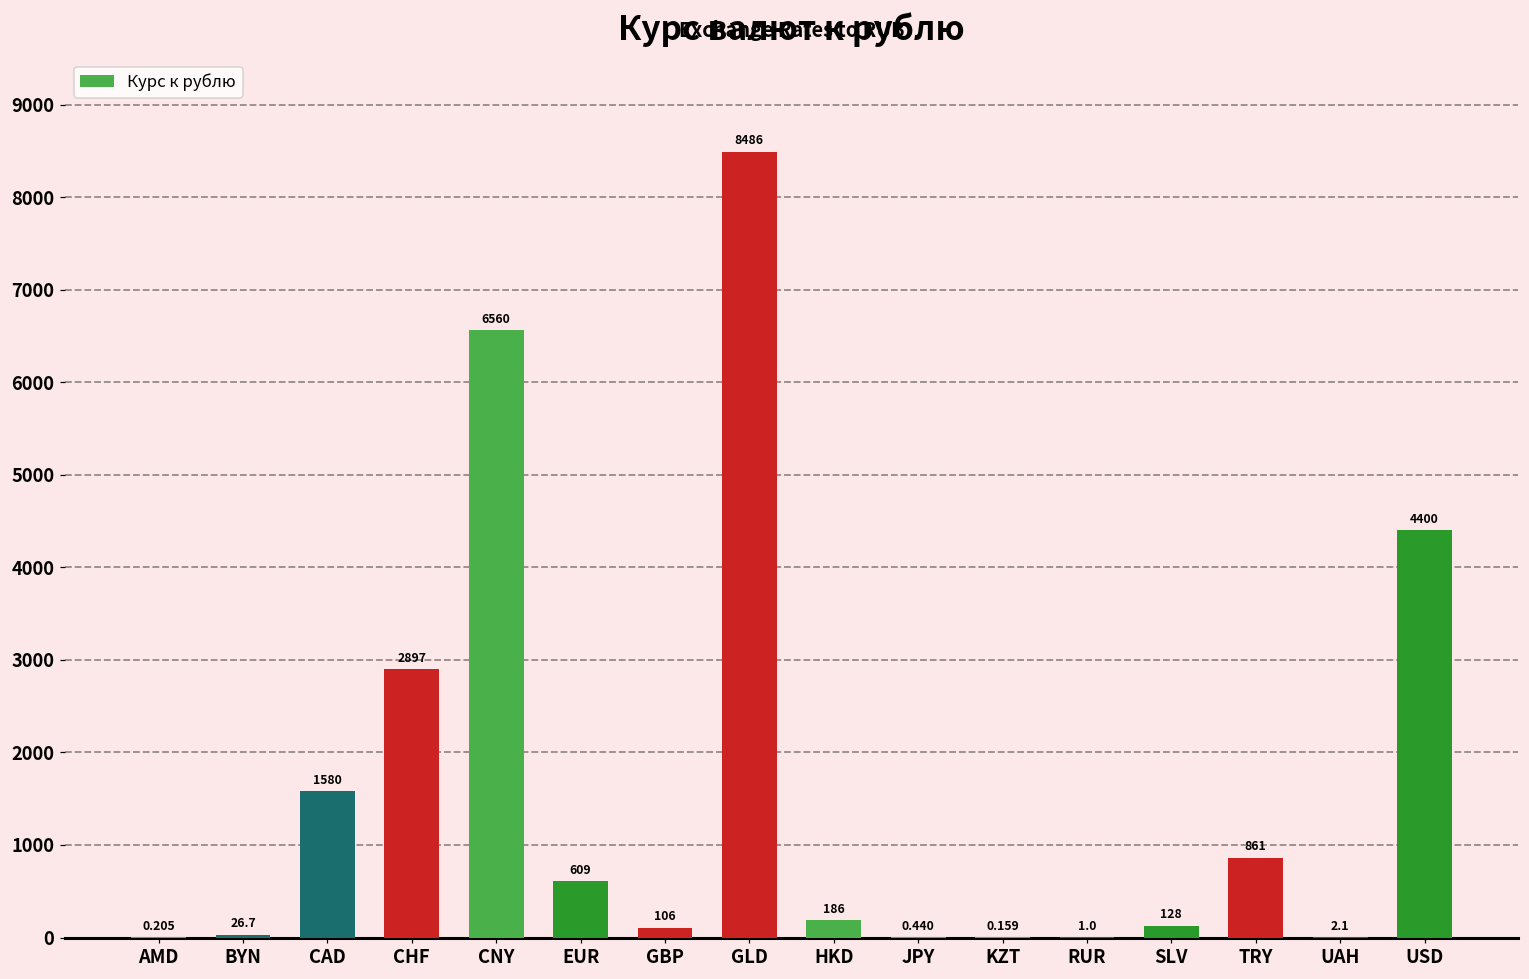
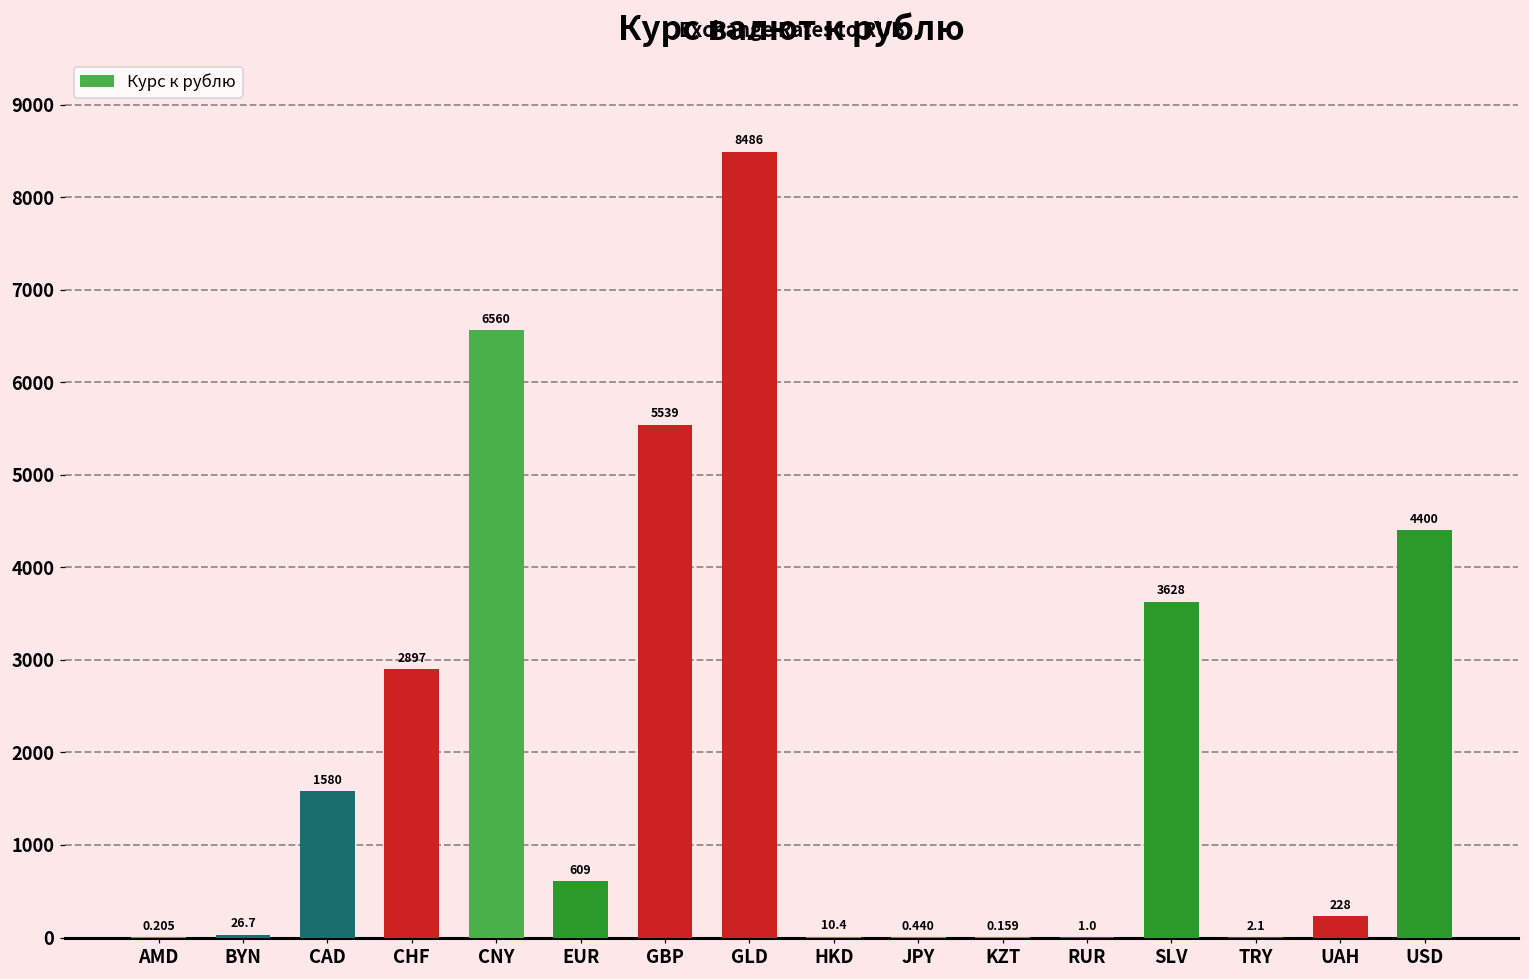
GBP: 106 -> 5539
HKD: 186 -> 10.4
SLV: 128 -> 3628
TRY: 861 -> 2.1
UAH: 2.1 -> 228
